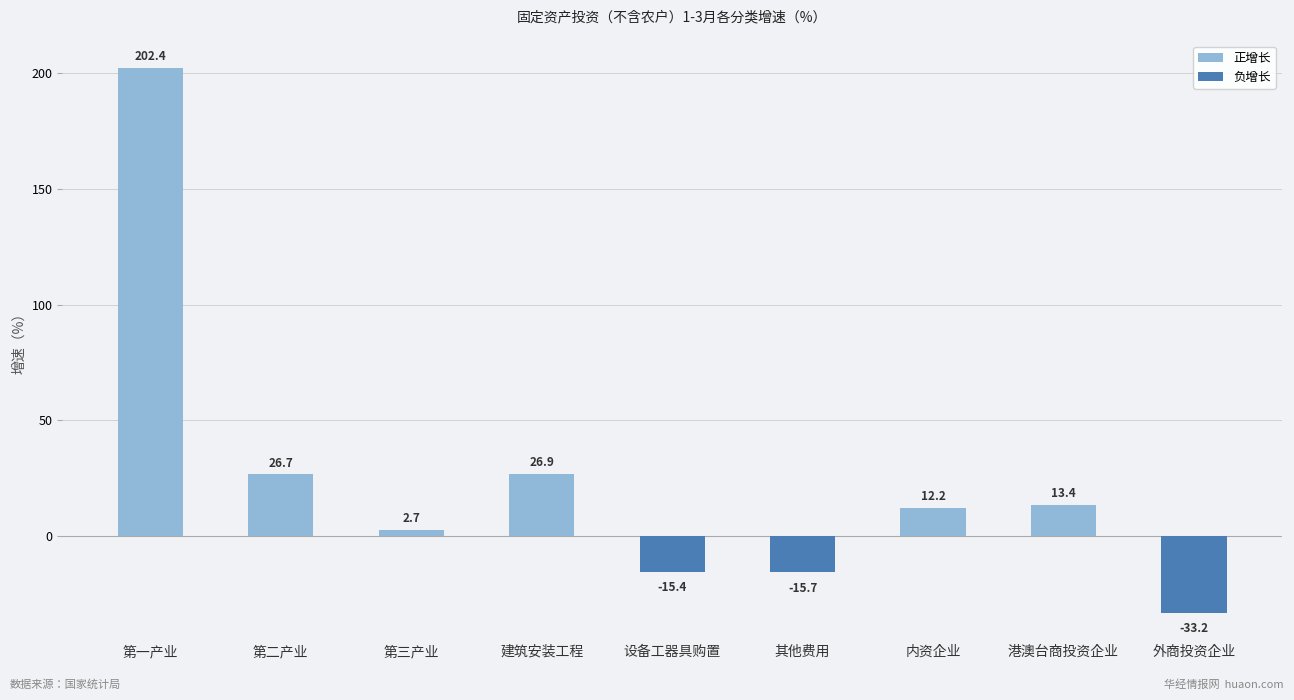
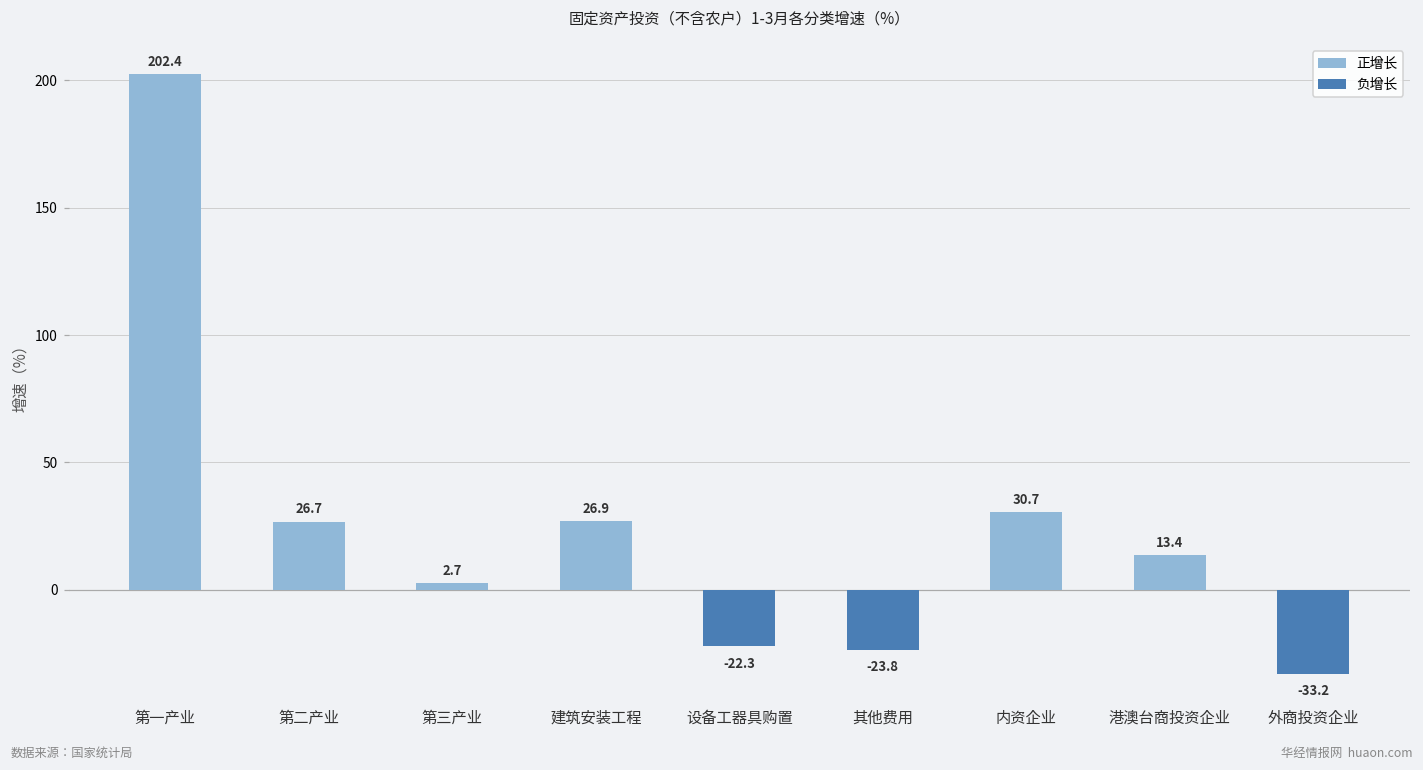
负增长, 设备工器具购置: -15.4 -> -22.3
负增长, 其他费用: -15.7 -> -23.8
正增长, 内资企业: 12.2 -> 30.7
